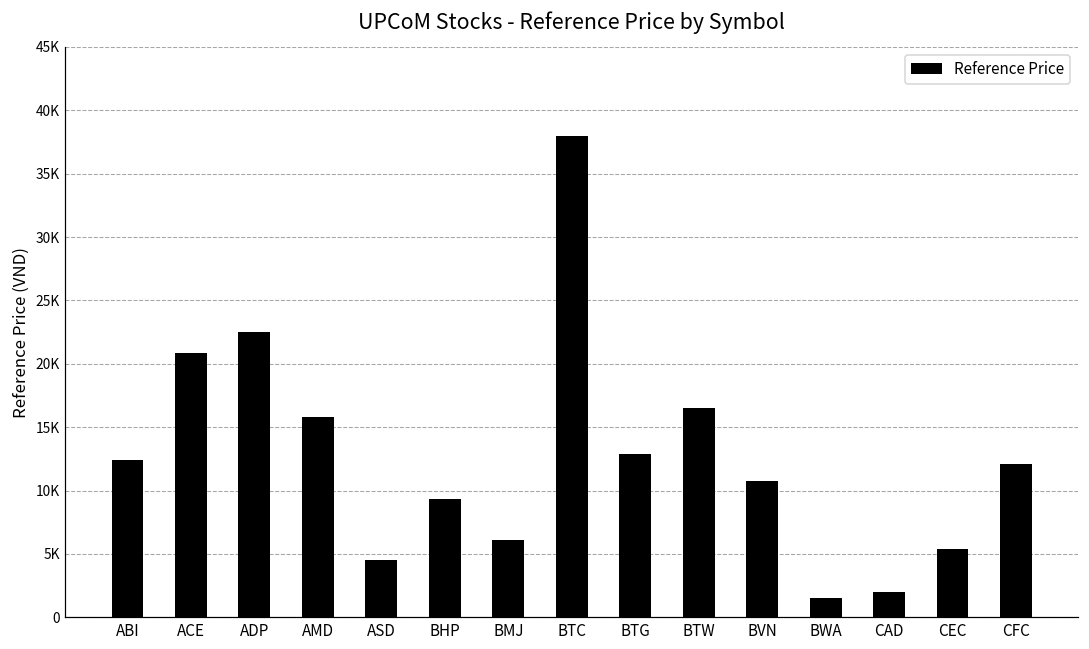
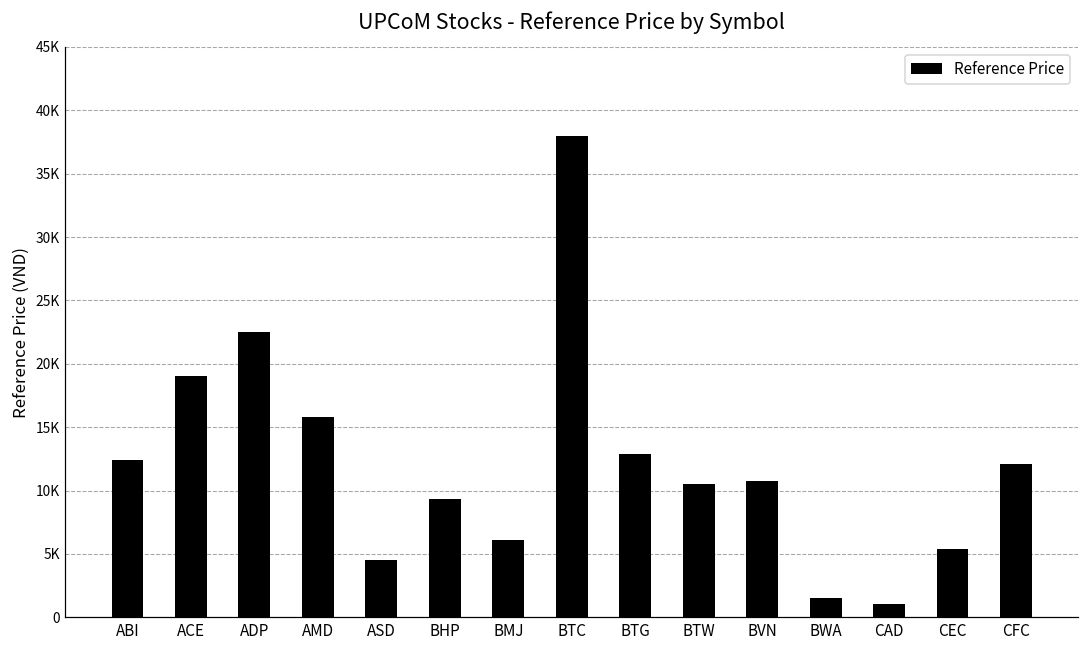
ACE: 20900 -> 19000
BTW: 16500 -> 10500
CAD: 2000 -> 1100
